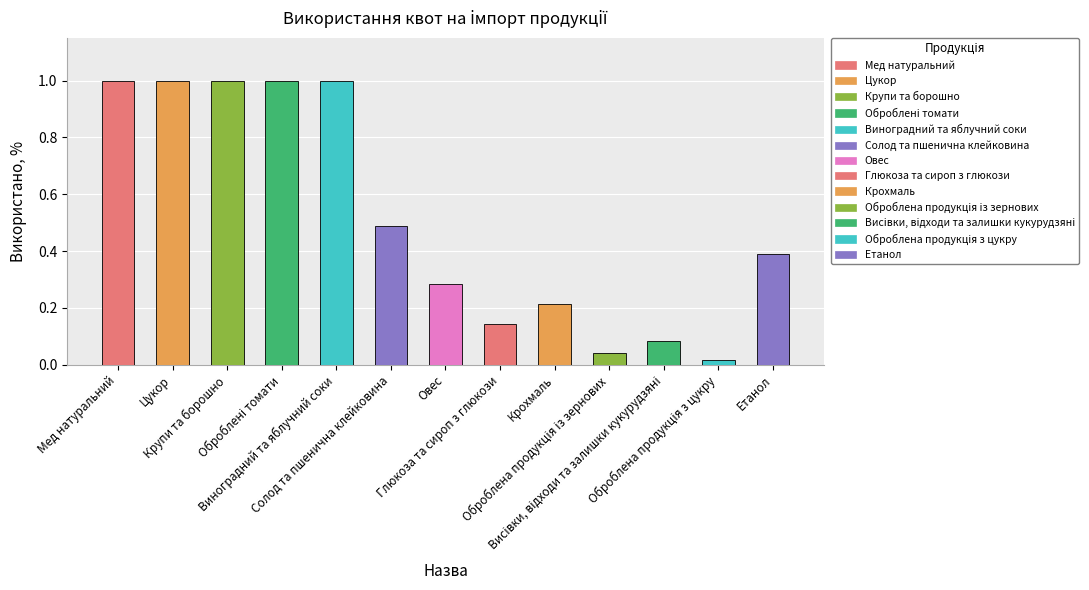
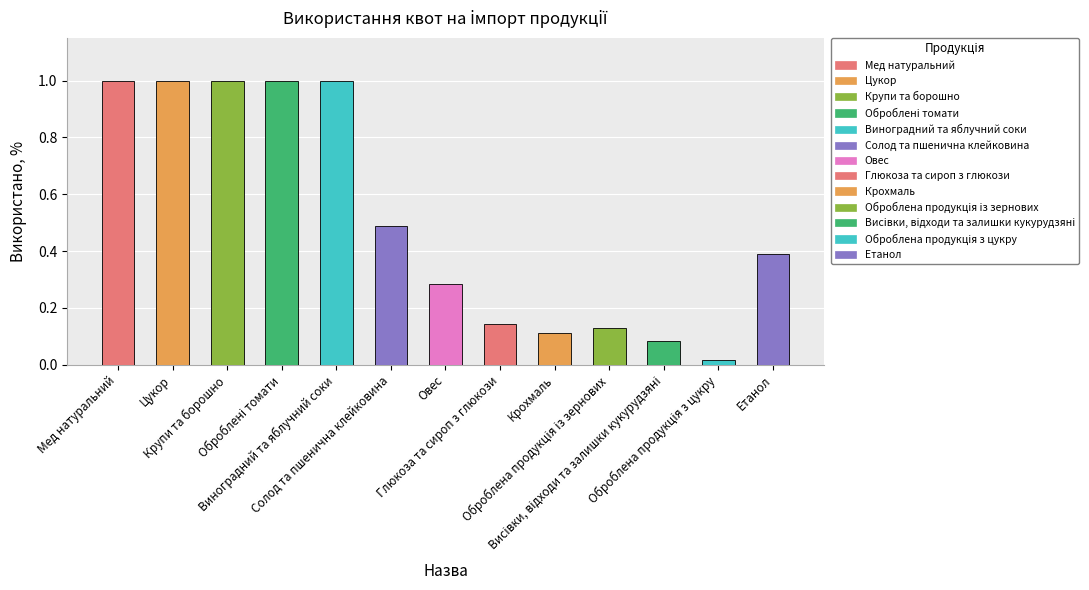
Крохмаль: 0.21 -> 0.11
Оброблена продукція із зернових: 0.04 -> 0.13
